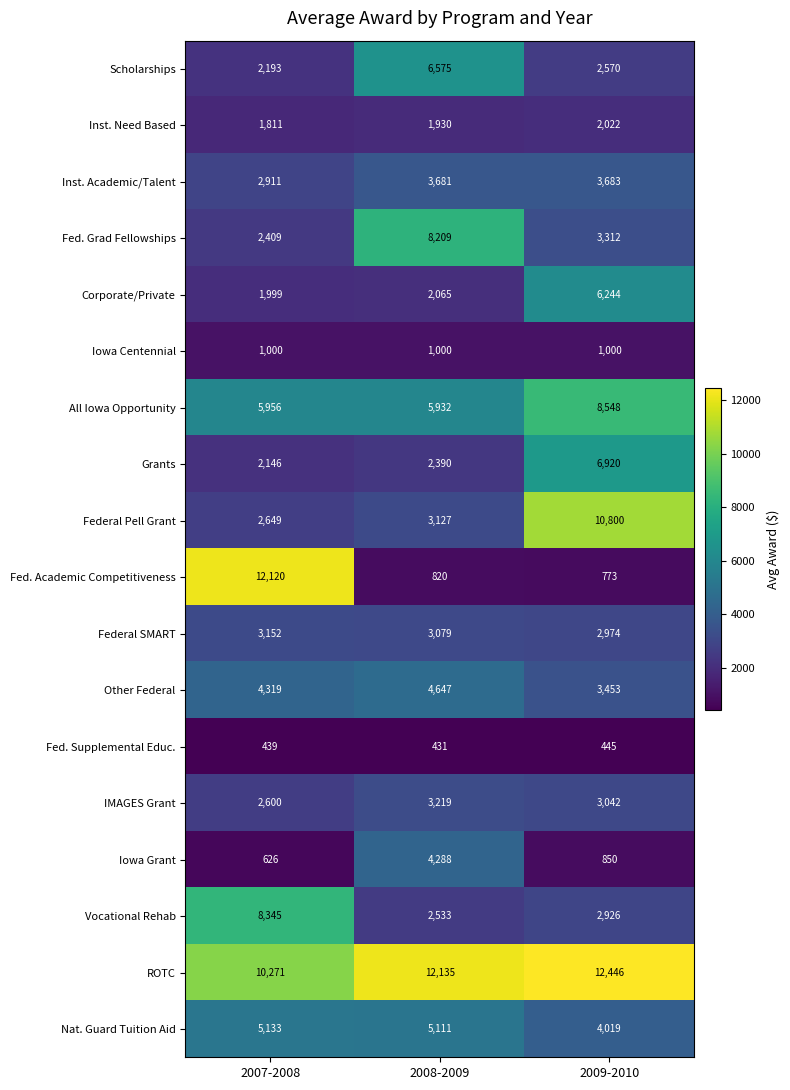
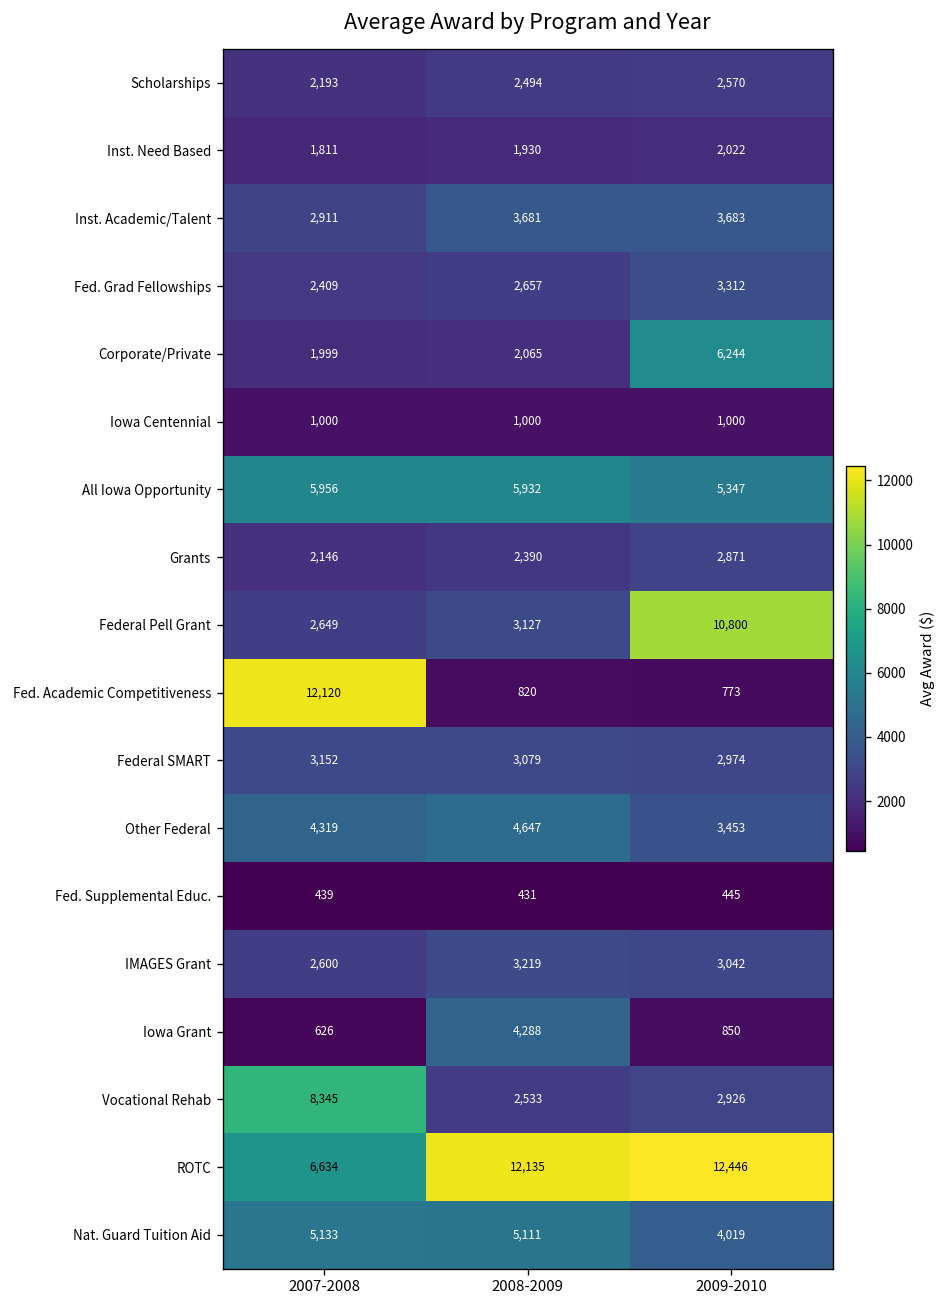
Scholarships, 2008-2009: 6,575 -> 2,494
Fed. Grad Fellowships, 2008-2009: 8,209 -> 2,657
All Iowa Opportunity, 2009-2010: 8,548 -> 5,347
Grants, 2009-2010: 6,920 -> 2,871
ROTC, 2007-2008: 10,271 -> 6,634
